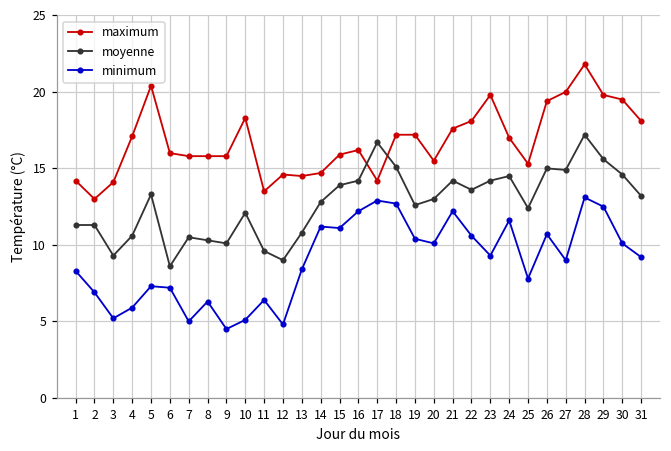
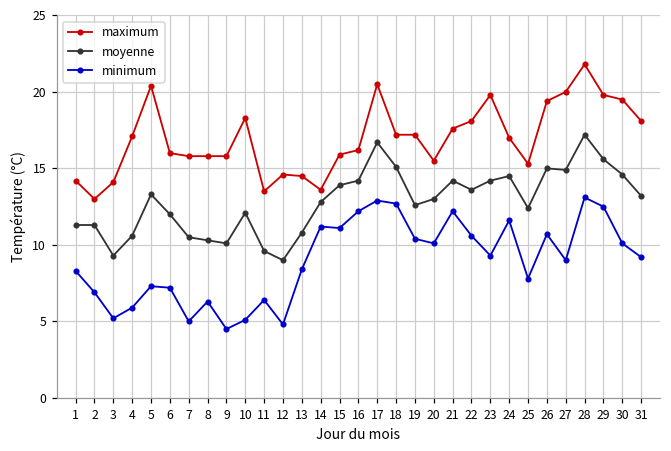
moyenne, 6: 8.6 -> 12.0
maximum, 14: 14.7 -> 13.6
maximum, 17: 14.2 -> 20.5
